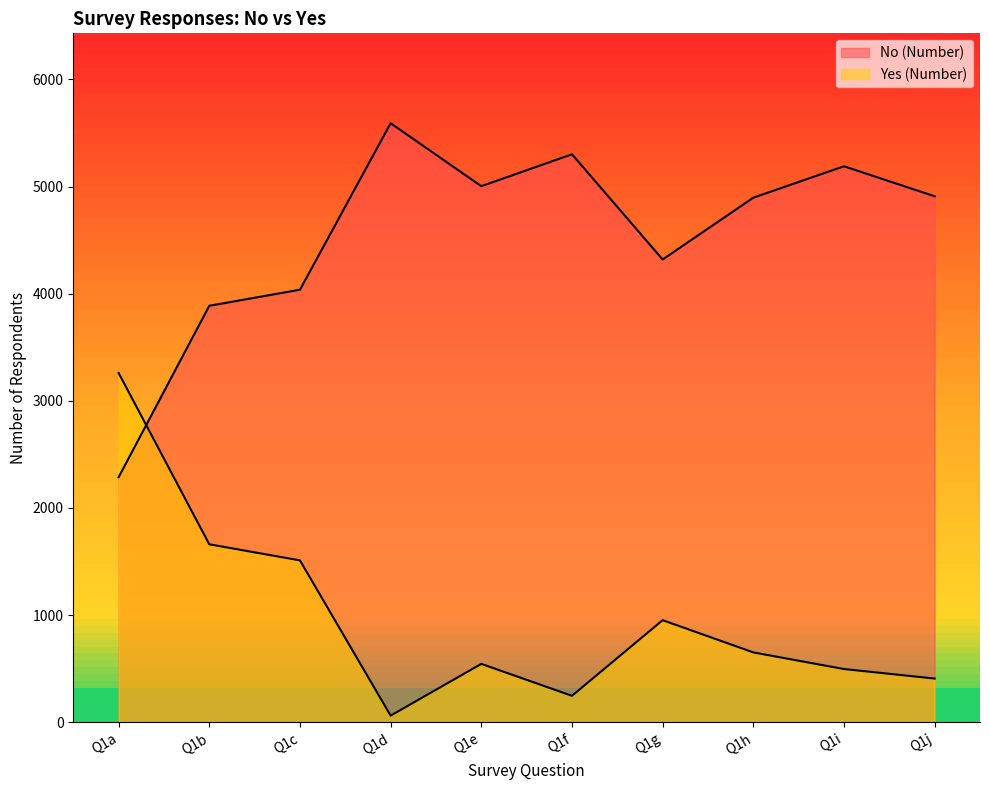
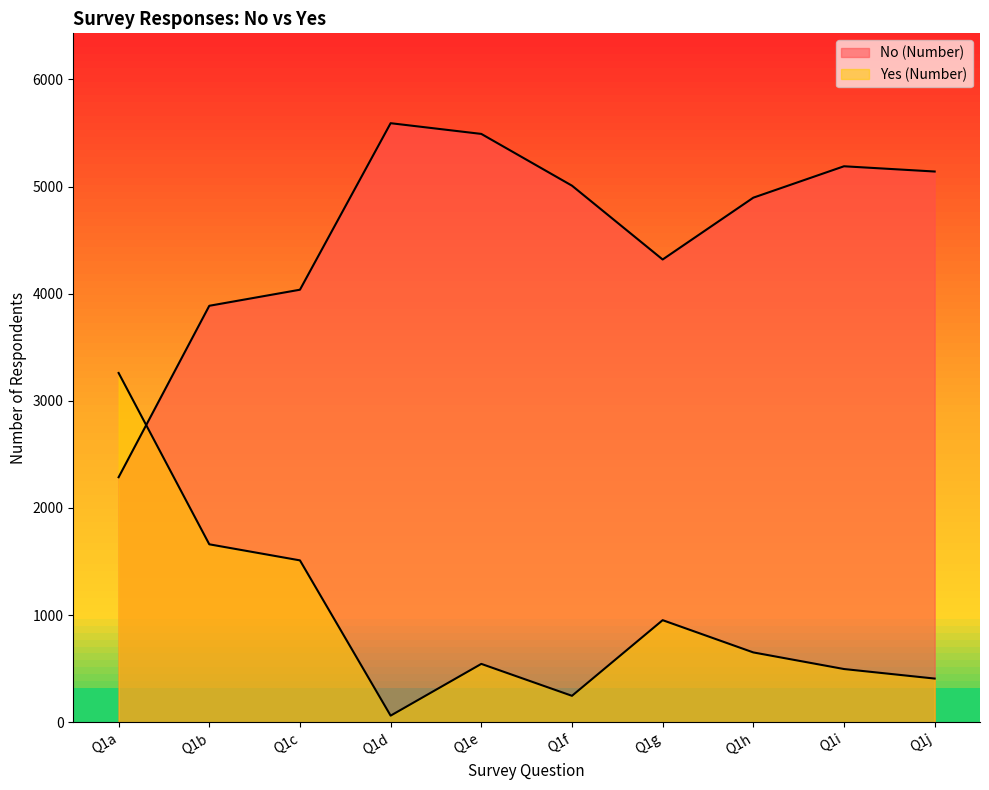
No (Number), Q1e: 5000 -> 5490
No (Number), Q1f: 5300 -> 5010
No (Number), Q1j: 4910 -> 5140
